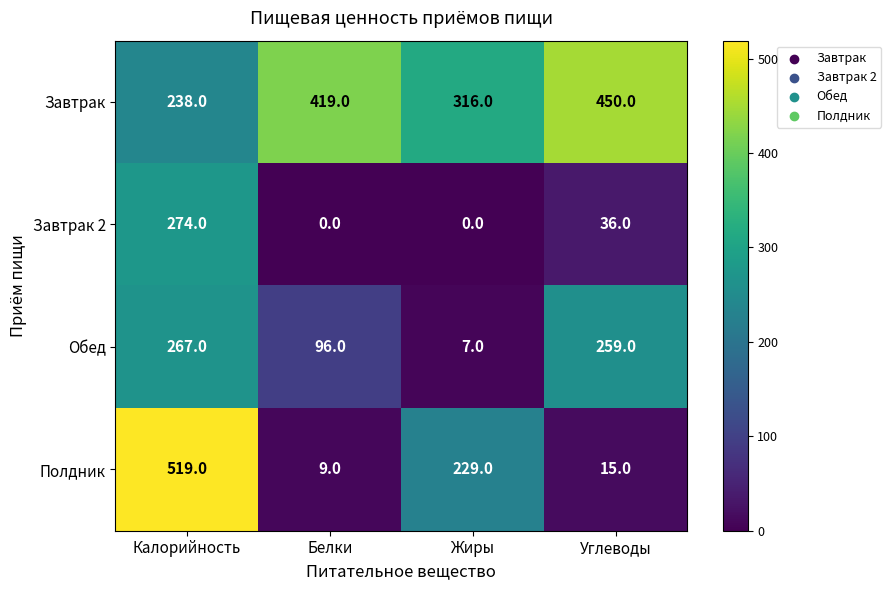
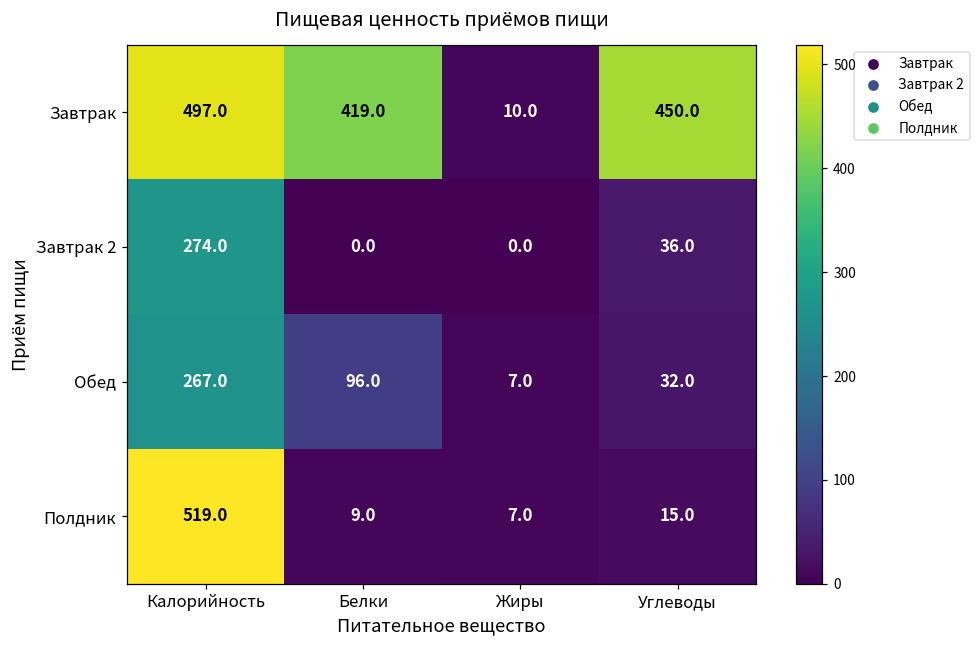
Завтрак, Калорийность: 238.0 -> 497.0
Завтрак, Жиры: 316.0 -> 10.0
Обед, Углеводы: 259.0 -> 32.0
Полдник, Жиры: 229.0 -> 7.0
